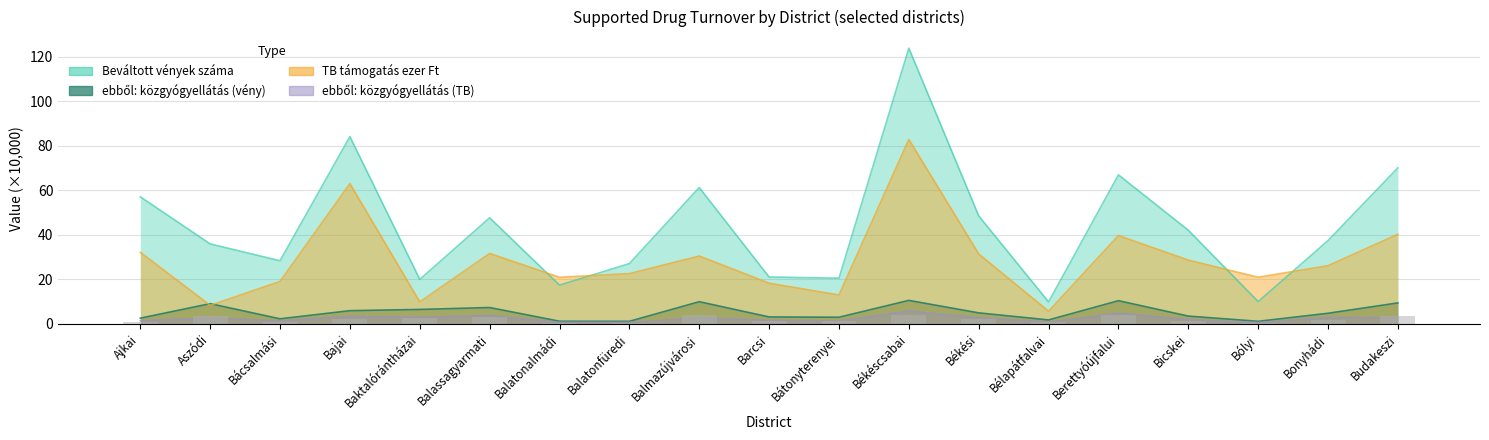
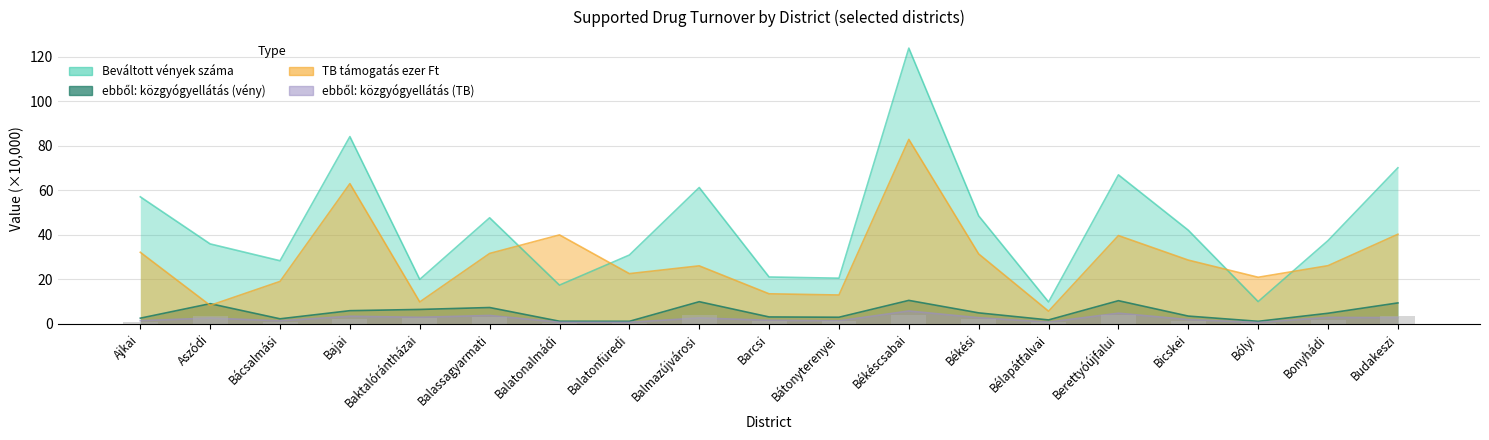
TB támogatás ezer Ft, Balatonalmádi: 21 -> 40
Beváltott vények száma, Balatonfüredi: 27 -> 31
TB támogatás ezer Ft, Balmazújvárosi: 31 -> 26
TB támogatás ezer Ft, Barcsi: 18 -> 14
